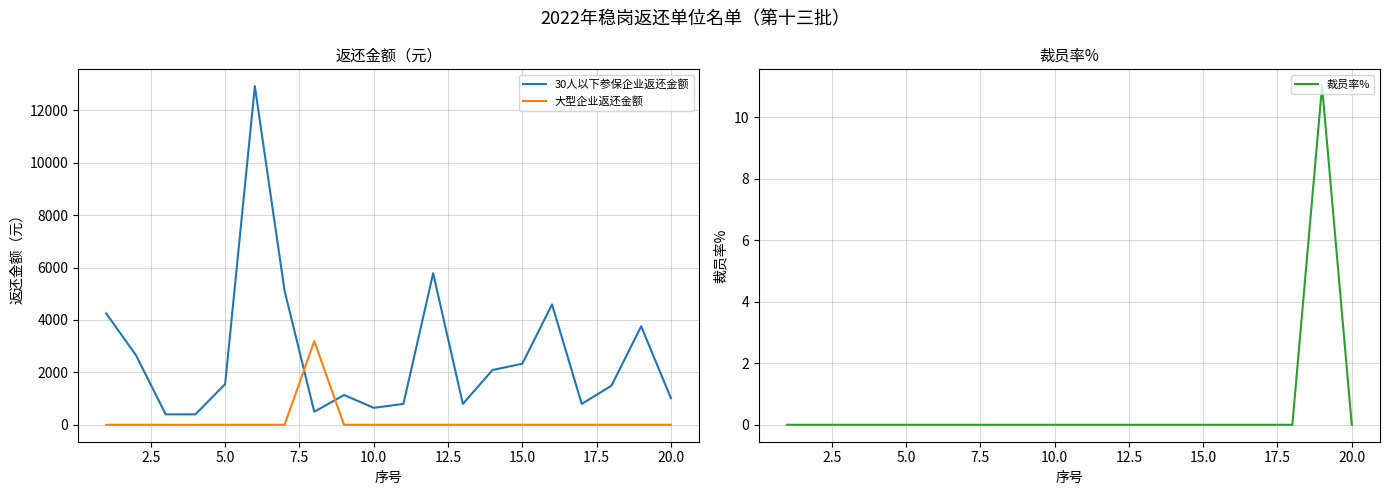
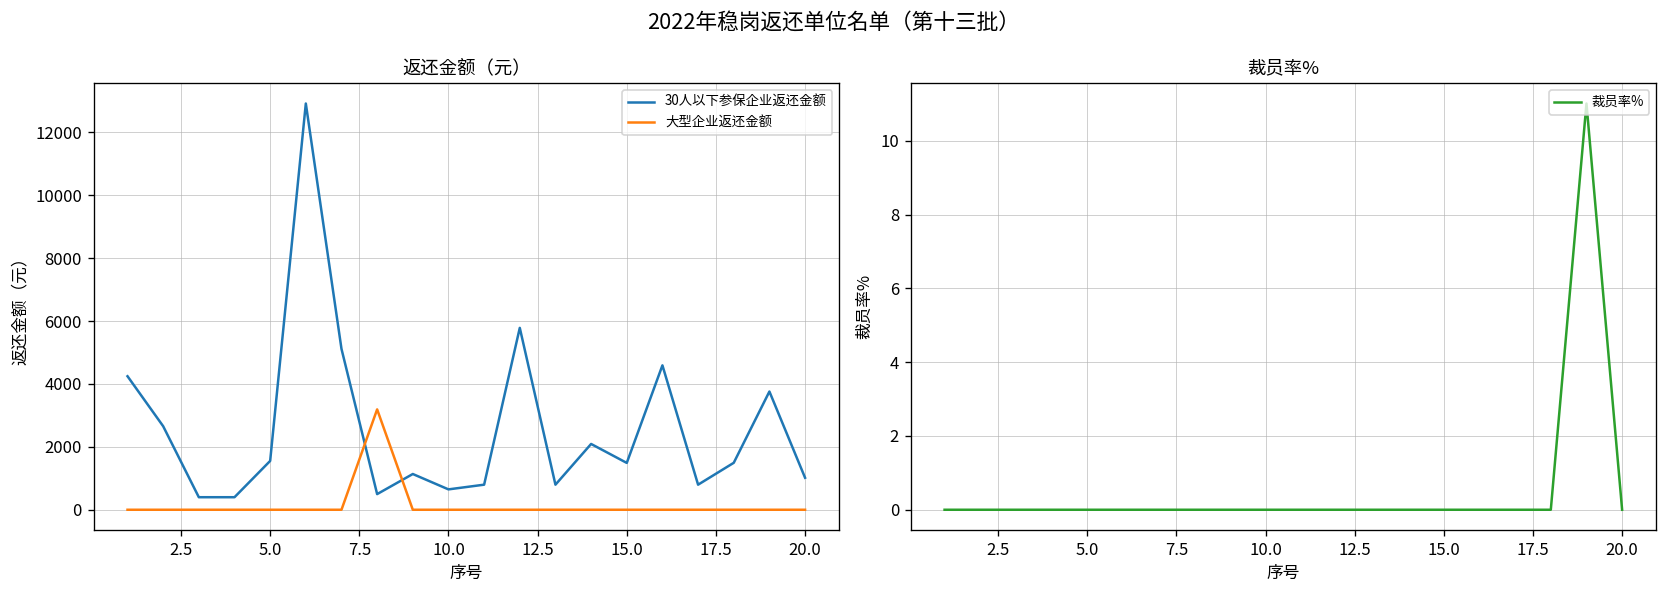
返还金额（元）, 30人以下参保企业返还金额, 15.0: 2300 -> 1500
